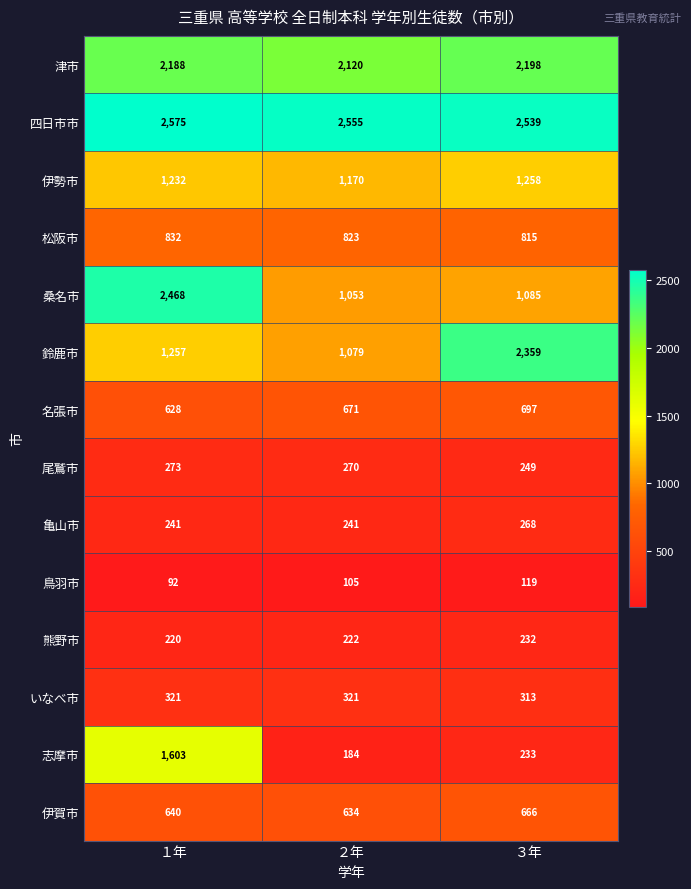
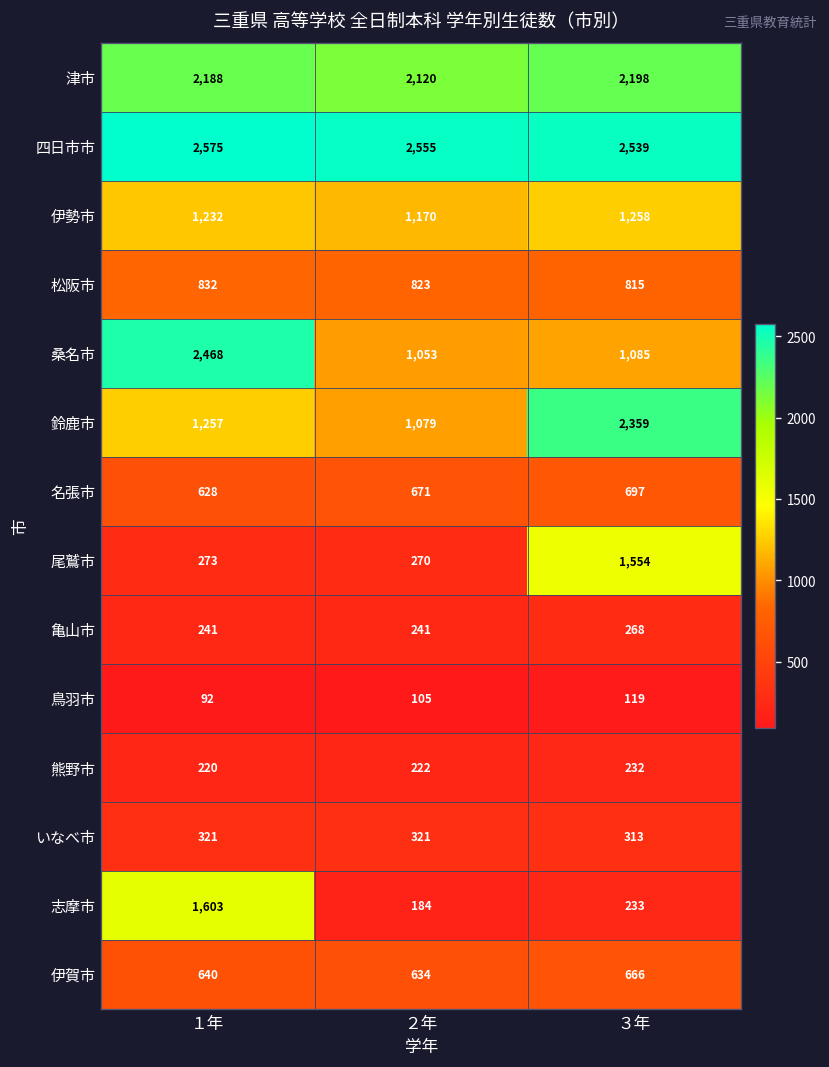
尾鷲市, ３年: 249 -> 1,554
